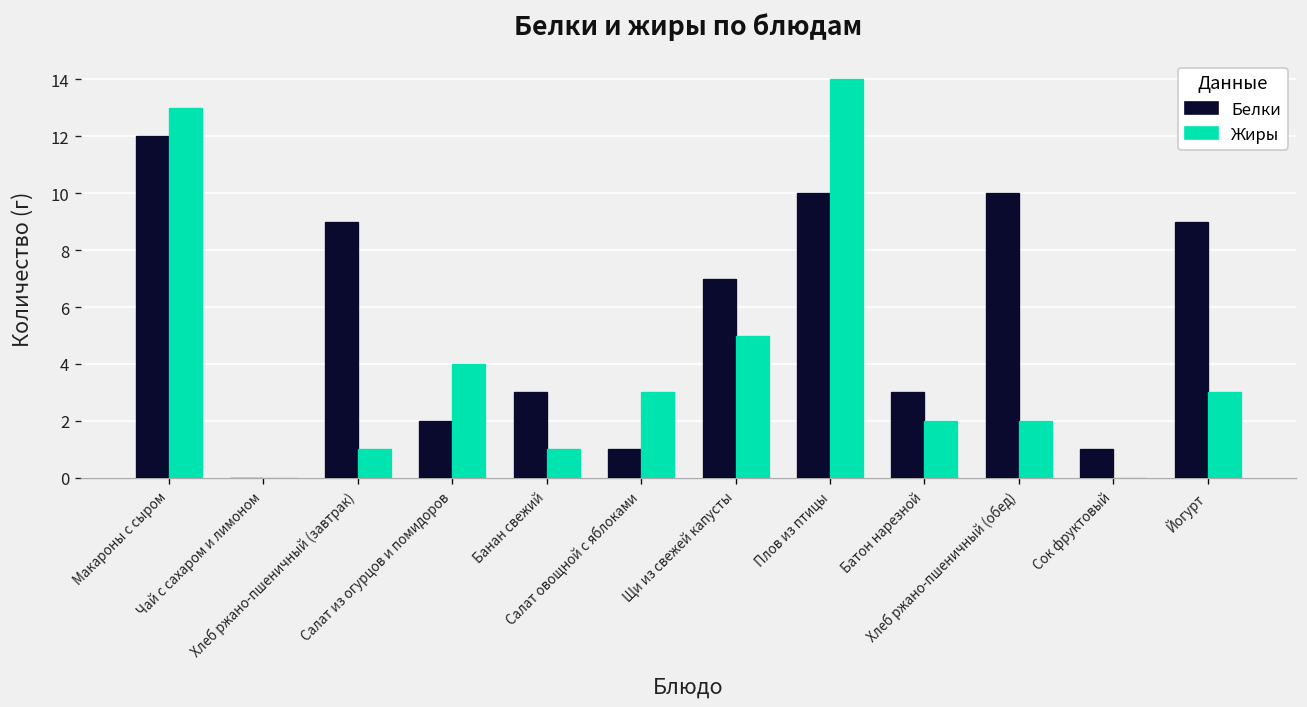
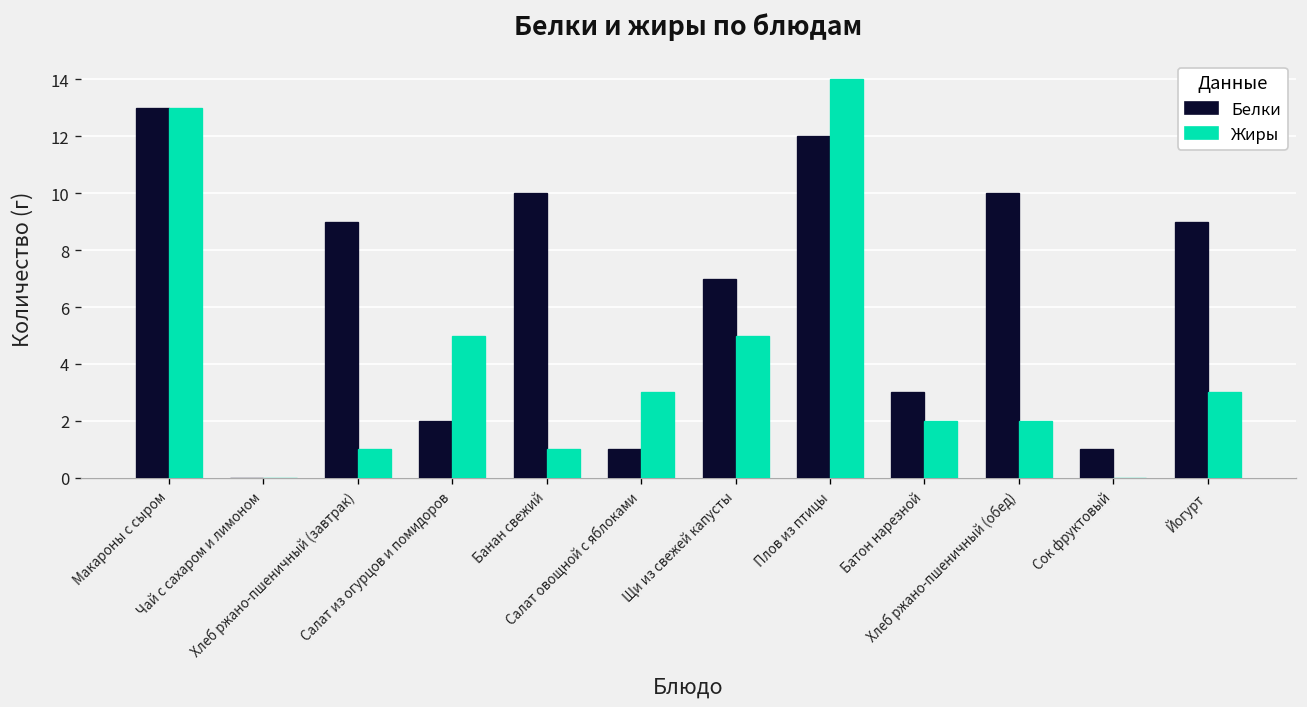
Белки, Макароны с сыром: 12 -> 13
Жиры, Салат из огурцов и помидоров: 4 -> 5
Белки, Банан свежий: 3 -> 10
Белки, Плов из птицы: 10 -> 12
